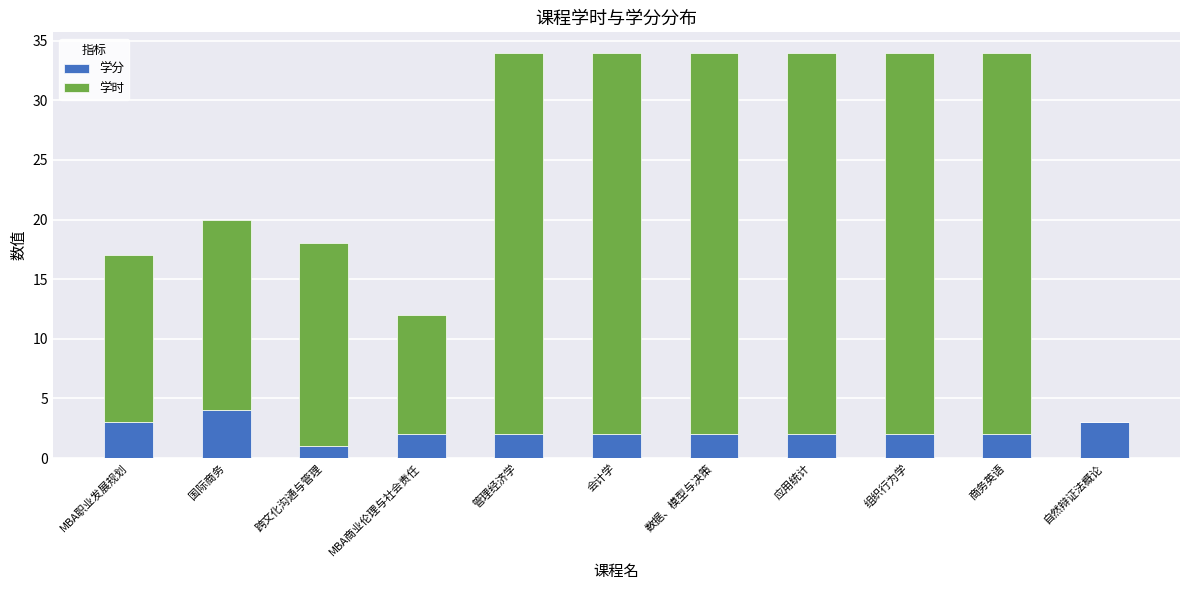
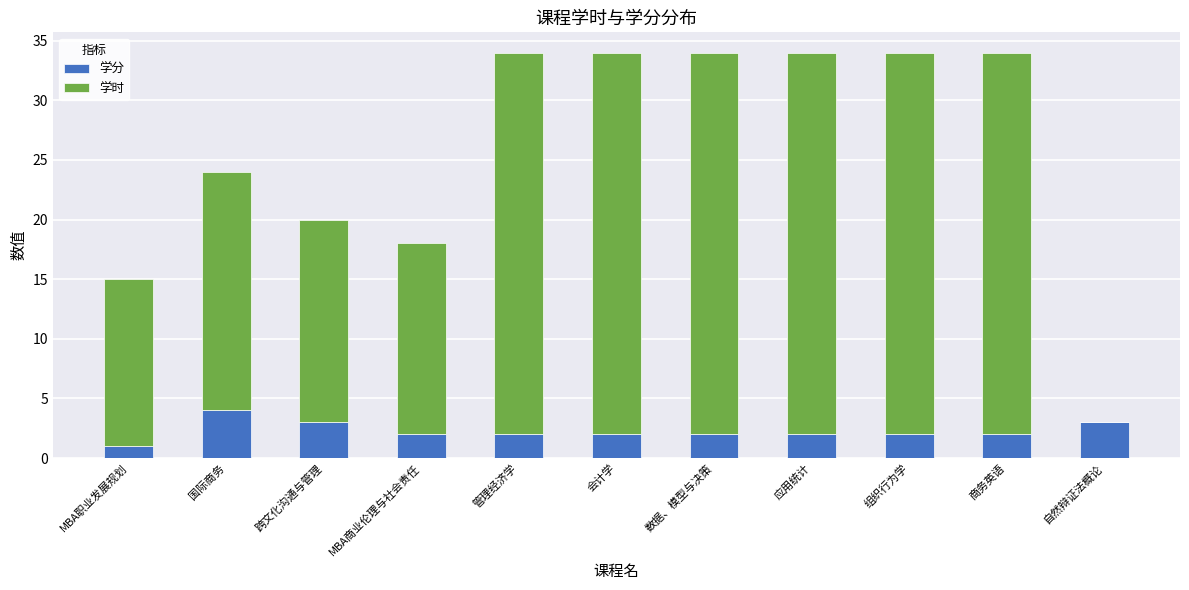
学分, MBA职业发展规划: 3 -> 1
学时, 国际商务: 16 -> 20
学分, 跨文化沟通与管理: 1 -> 3
学时, MBA商业伦理与社会责任: 10 -> 16
